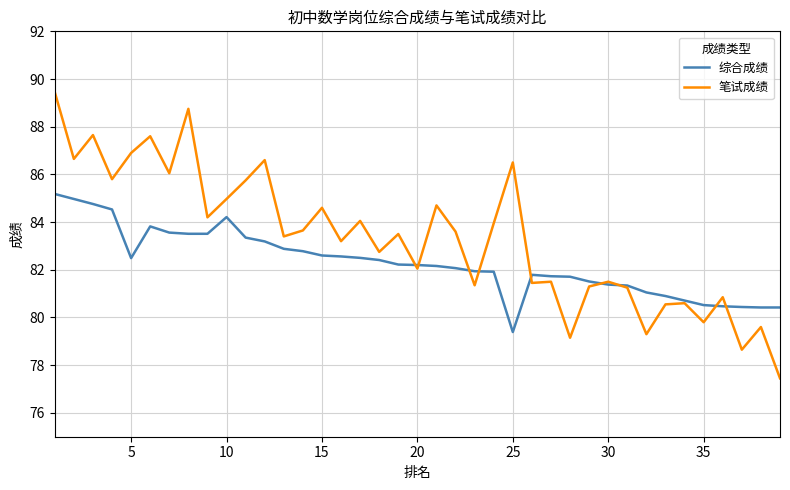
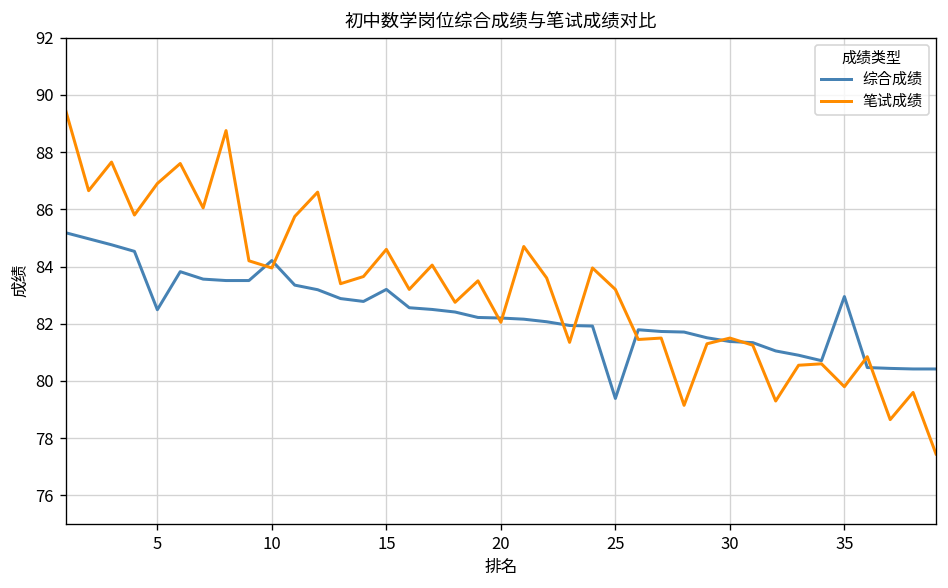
笔试成绩, 10: 85.0 -> 84.0
综合成绩, 15: 82.6 -> 83.2
笔试成绩, 25: 86.5 -> 83.2
综合成绩, 35: 80.5 -> 83.0
